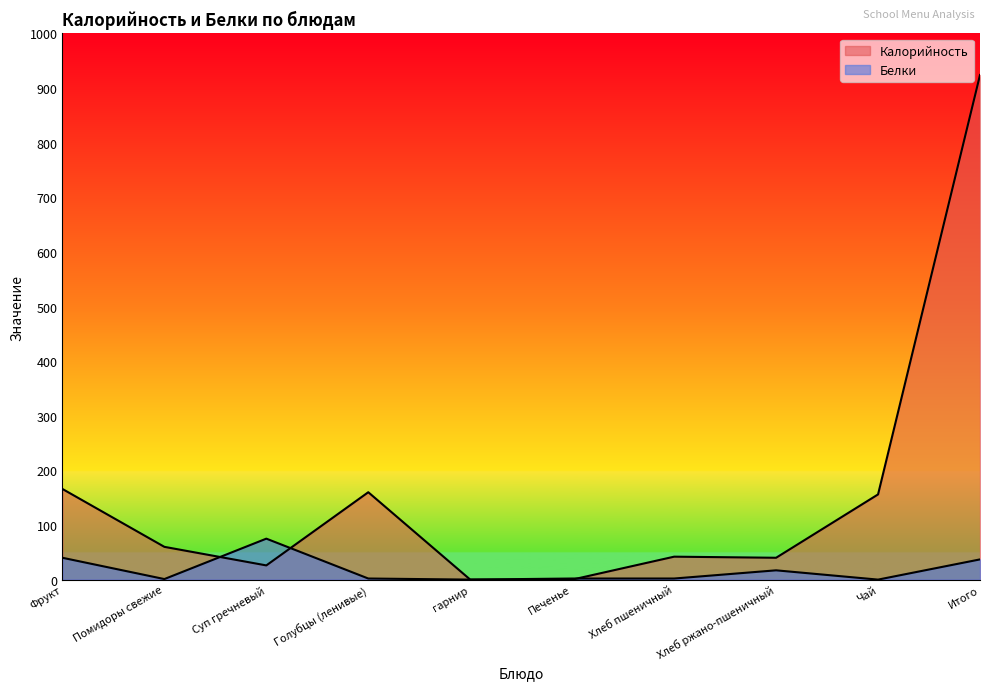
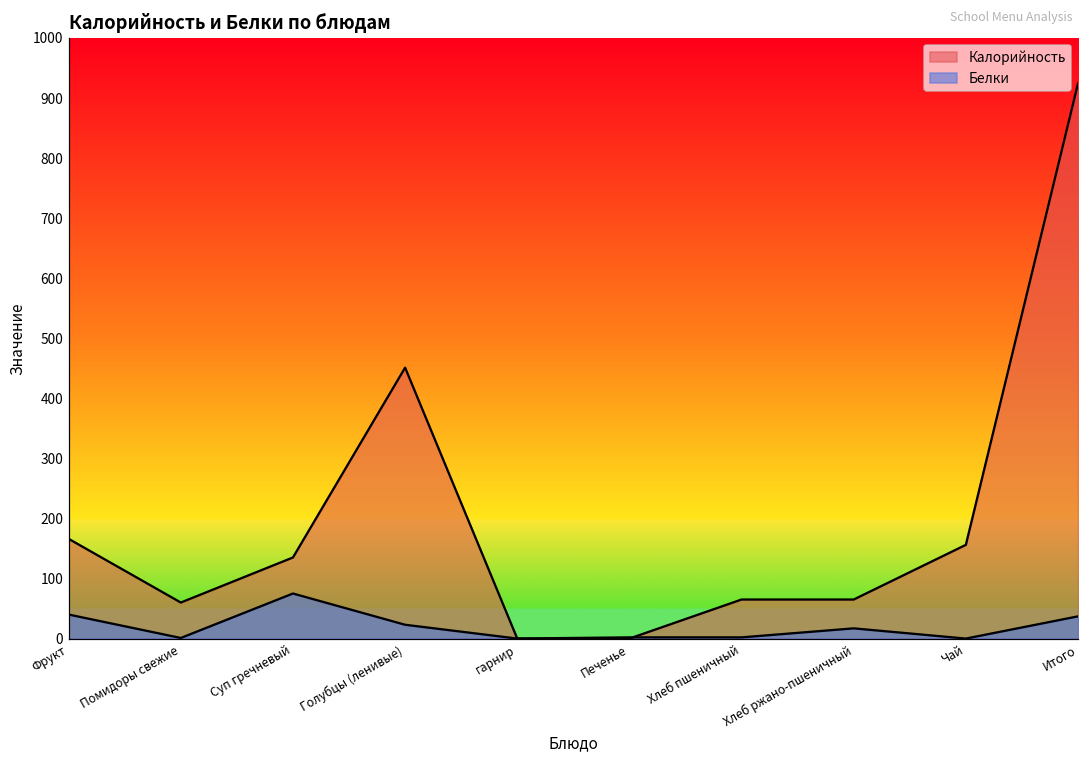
Калорийность, Суп гречневый: 30 -> 140
Калорийность, Голубцы (ленивые): 160 -> 450
Белки, Голубцы (ленивые): 0 -> 20
Калорийность, Хлеб пшеничный: 40 -> 70
Калорийность, Хлеб ржано-пшеничный: 40 -> 70
